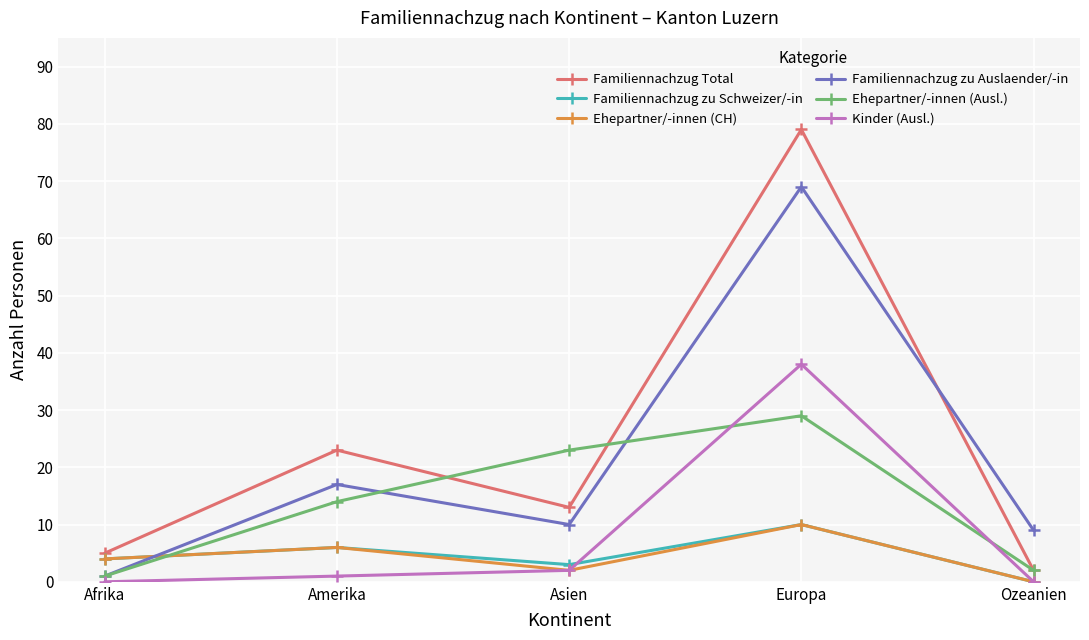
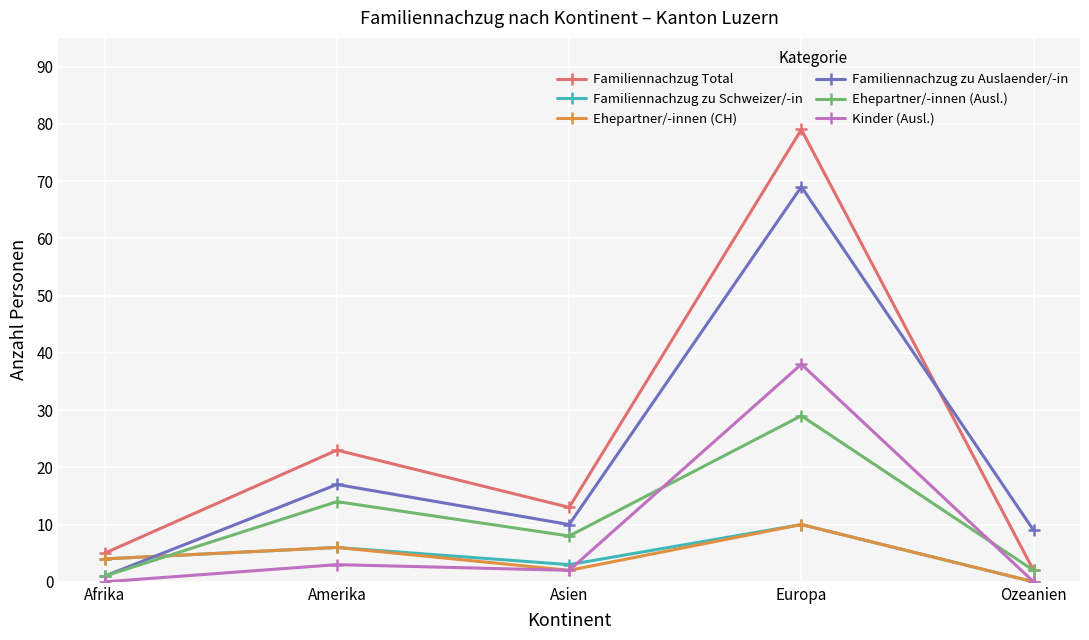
Kinder (Ausl.), Amerika: 1 -> 3
Ehepartner/-innen (Ausl.), Asien: 23 -> 8
